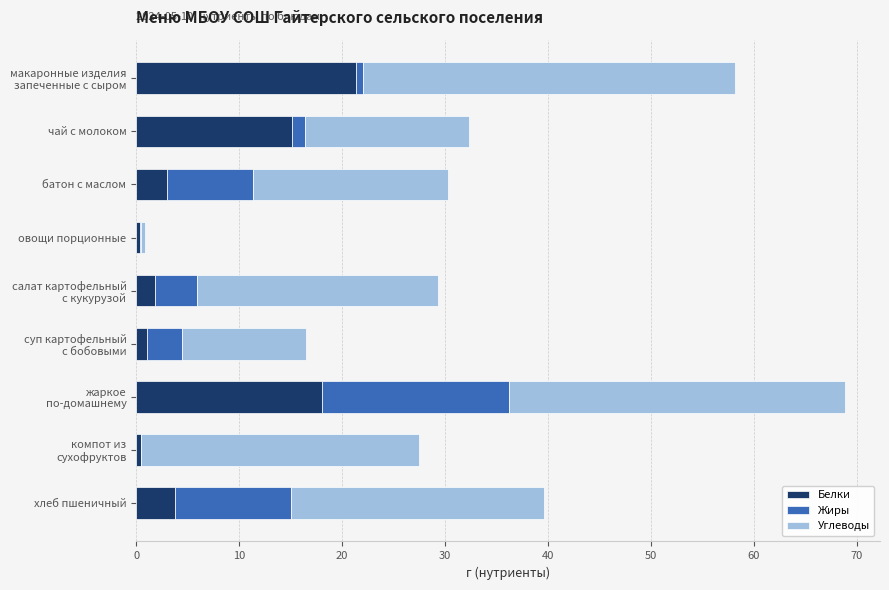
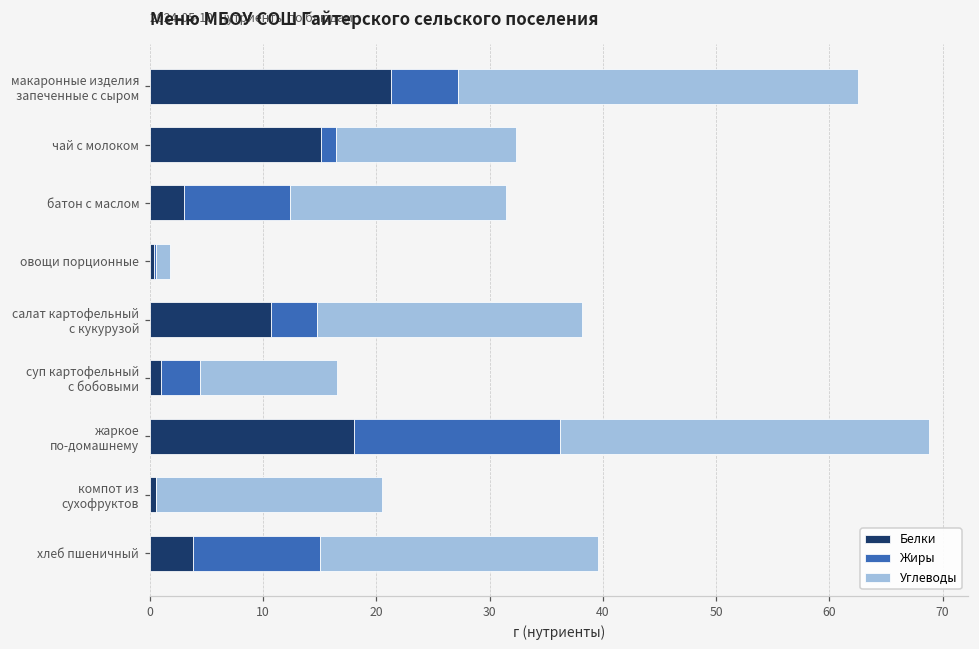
Жиры, макаронные изделия запеченные с сыром: 0.7 -> 5.9
Углеводы, макаронные изделия запеченные с сыром: 36.2 -> 35.3
Жиры, батон с маслом: 8.3 -> 9.4
Углеводы, овощи порционные: 0.4 -> 1.3
Белки, салат картофельный с кукурузой: 1.8 -> 10.7
Углеводы, компот из сухофруктов: 27 -> 20
